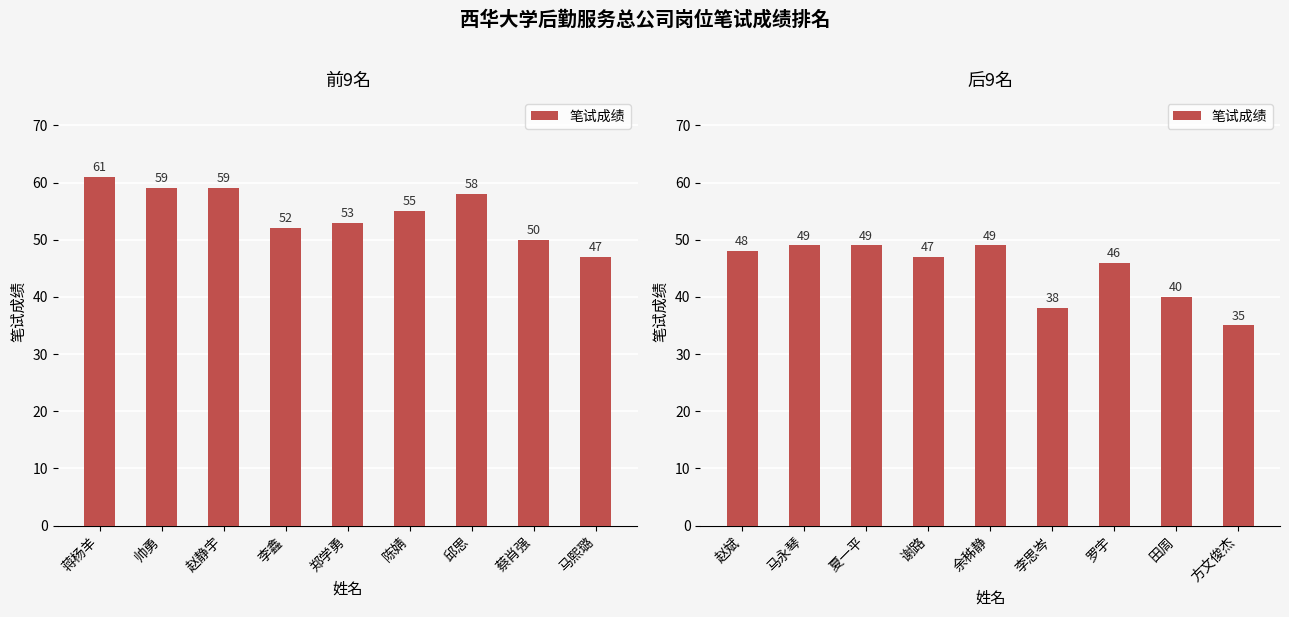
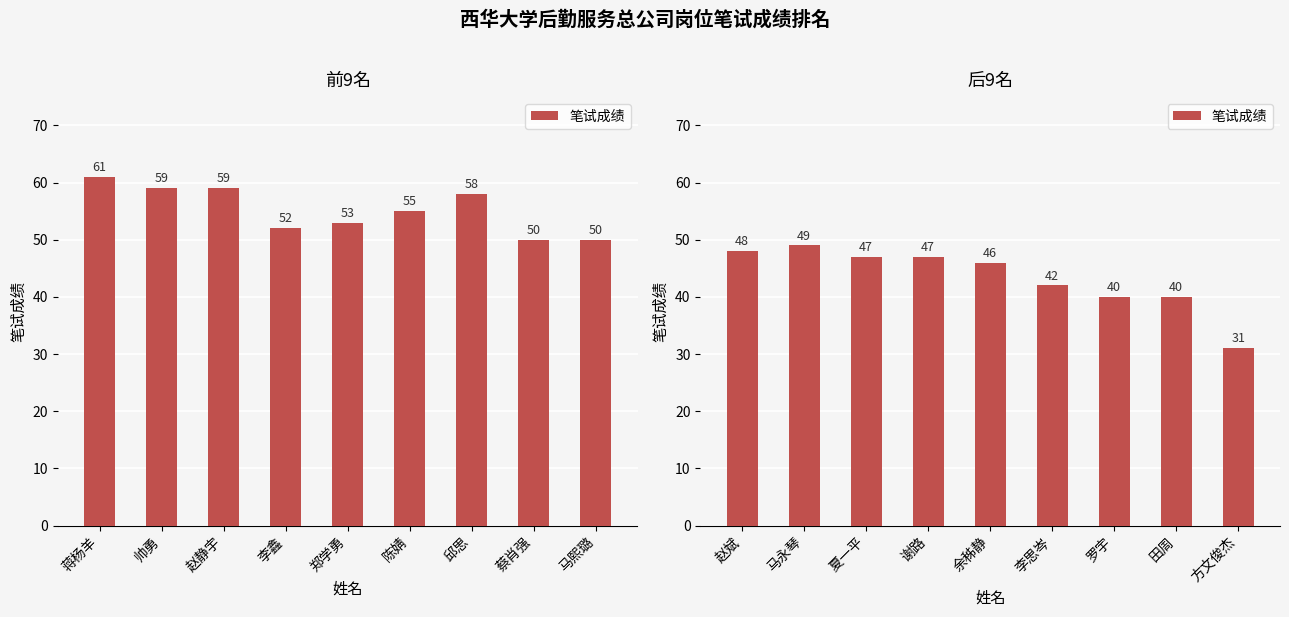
前9名, 马熙璐: 47 -> 50
后9名, 夏一平: 49 -> 47
后9名, 余秭静: 49 -> 46
后9名, 李思岑: 38 -> 42
后9名, 罗宇: 46 -> 40
后9名, 方文俊杰: 35 -> 31
